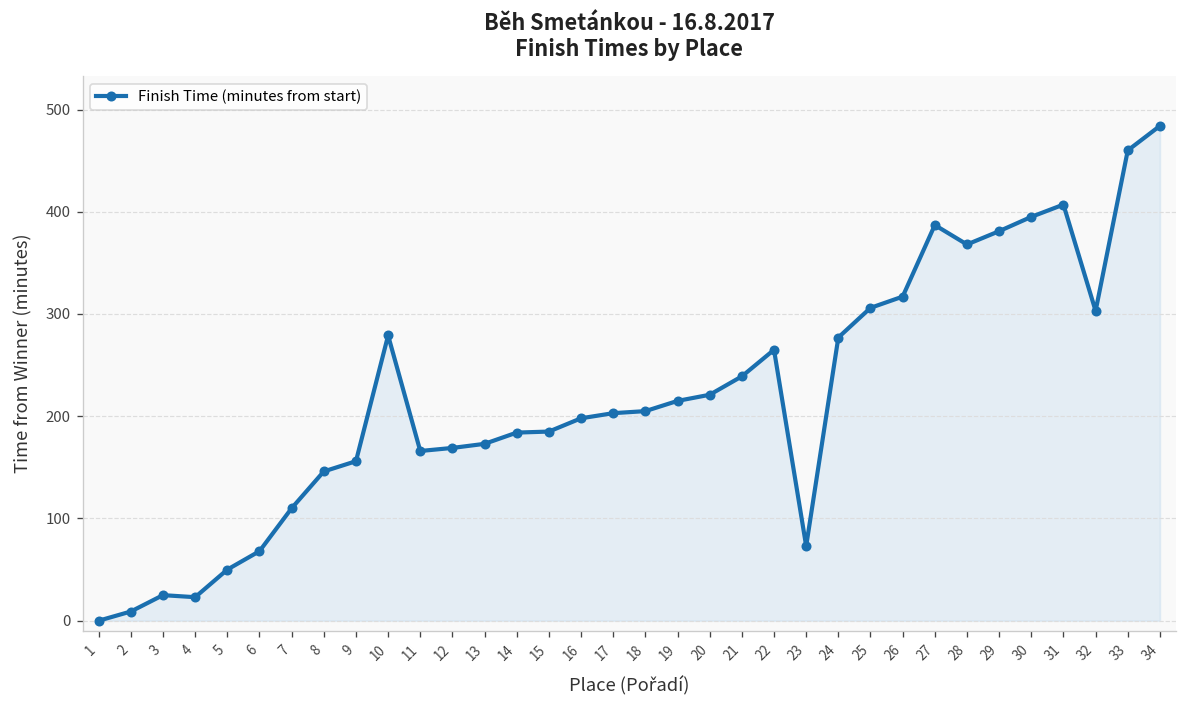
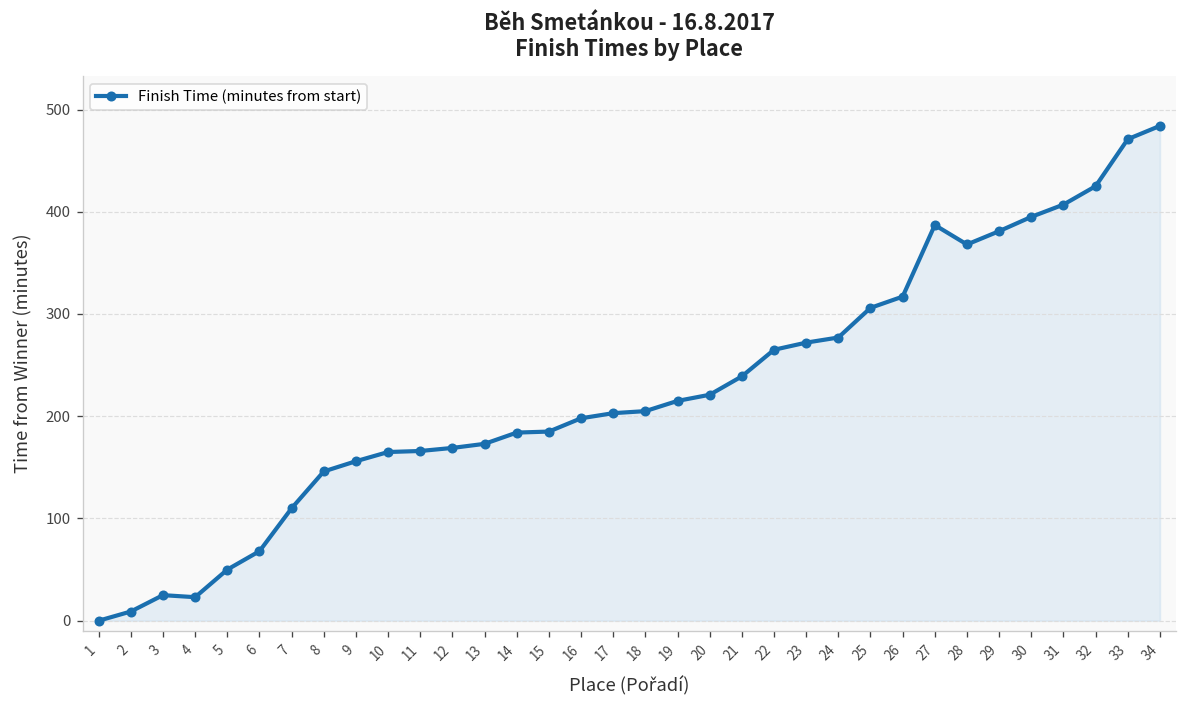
10: 280 -> 170
23: 70 -> 270
32: 300 -> 430
33: 460 -> 470
